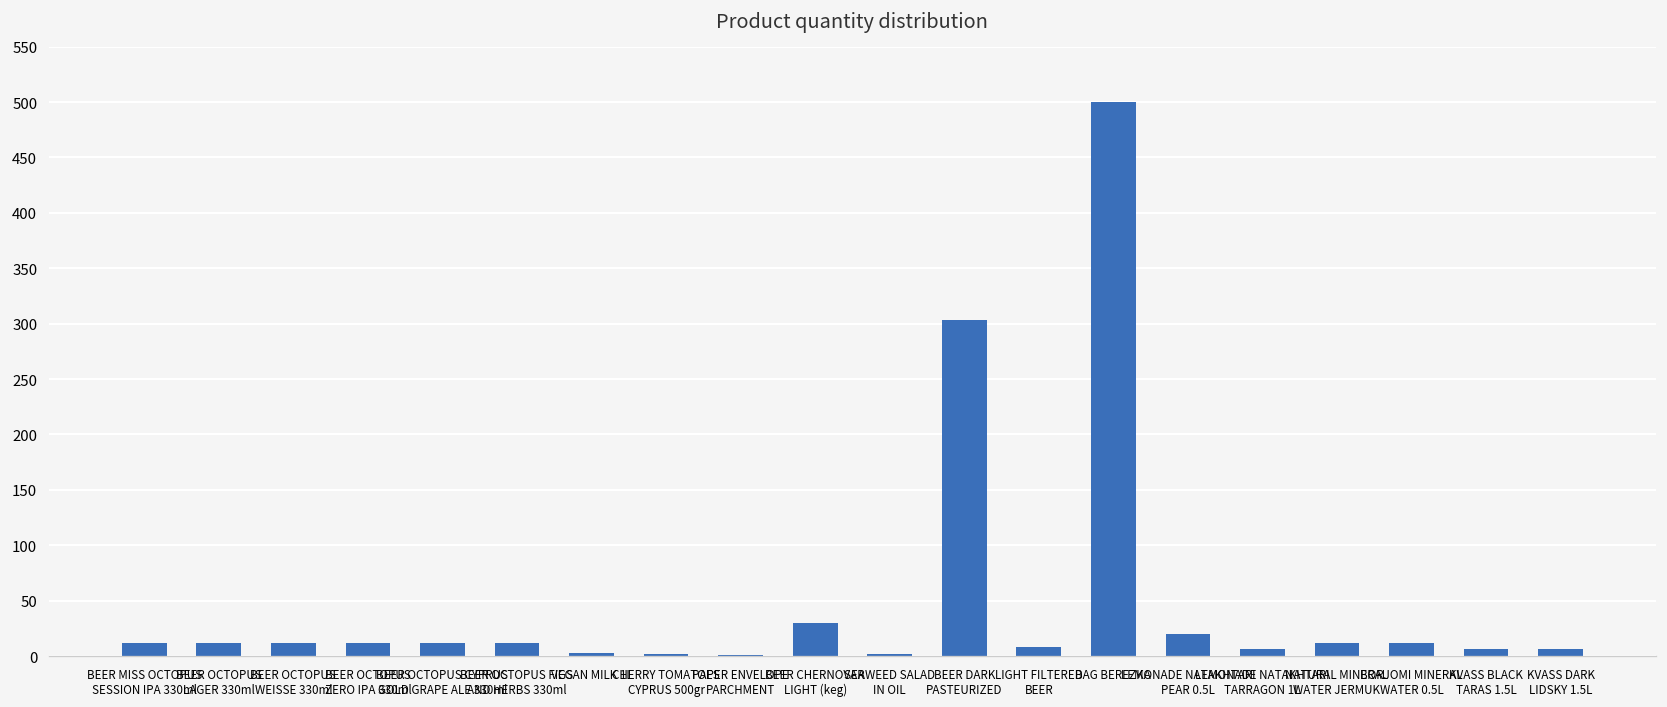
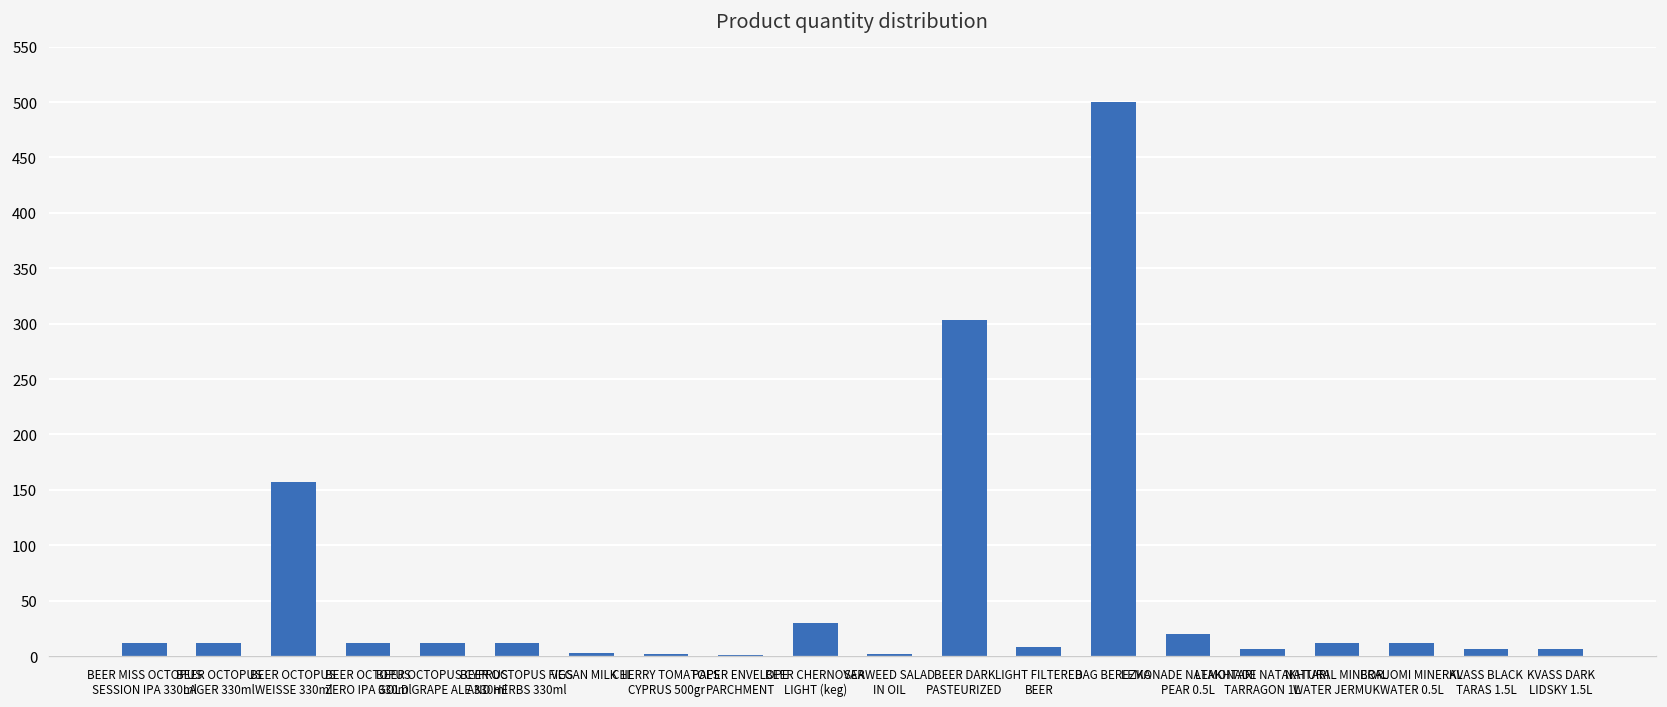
BEER OCTOPUS WEISSE 330ml: 10 -> 160
